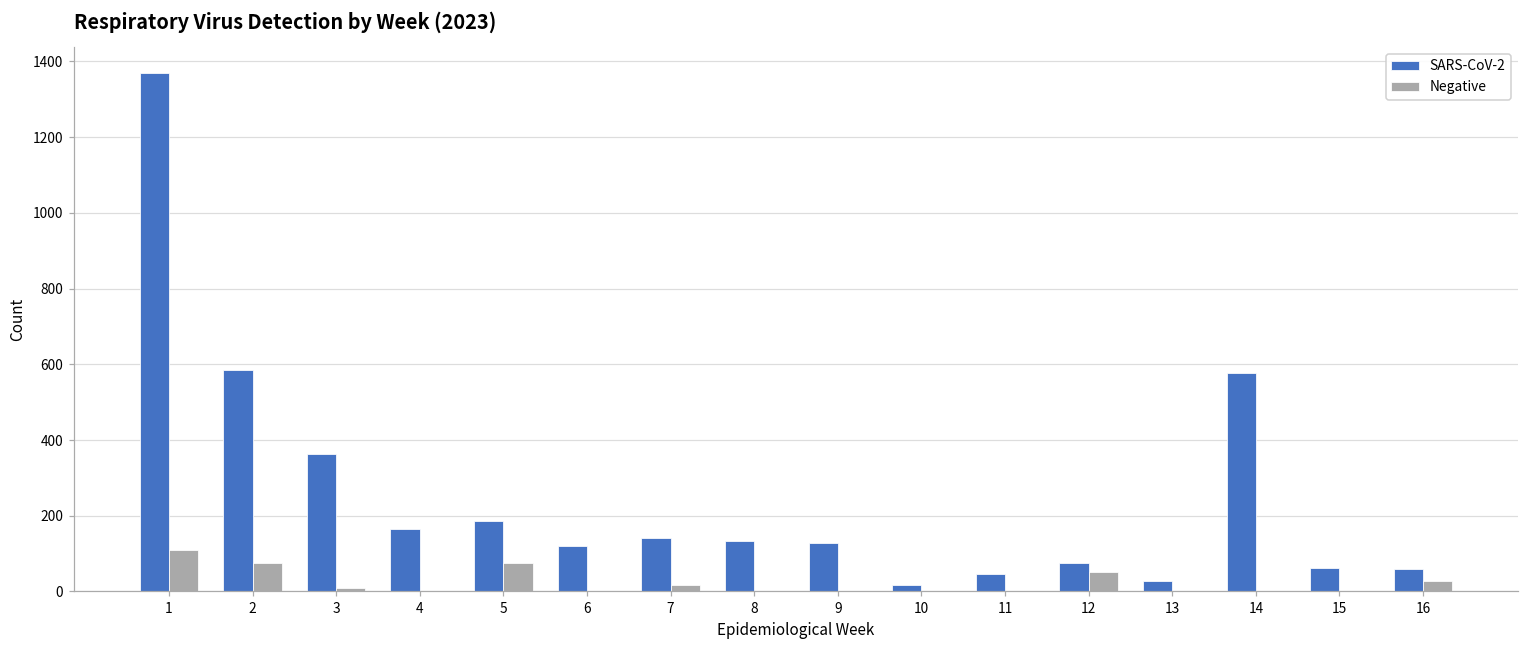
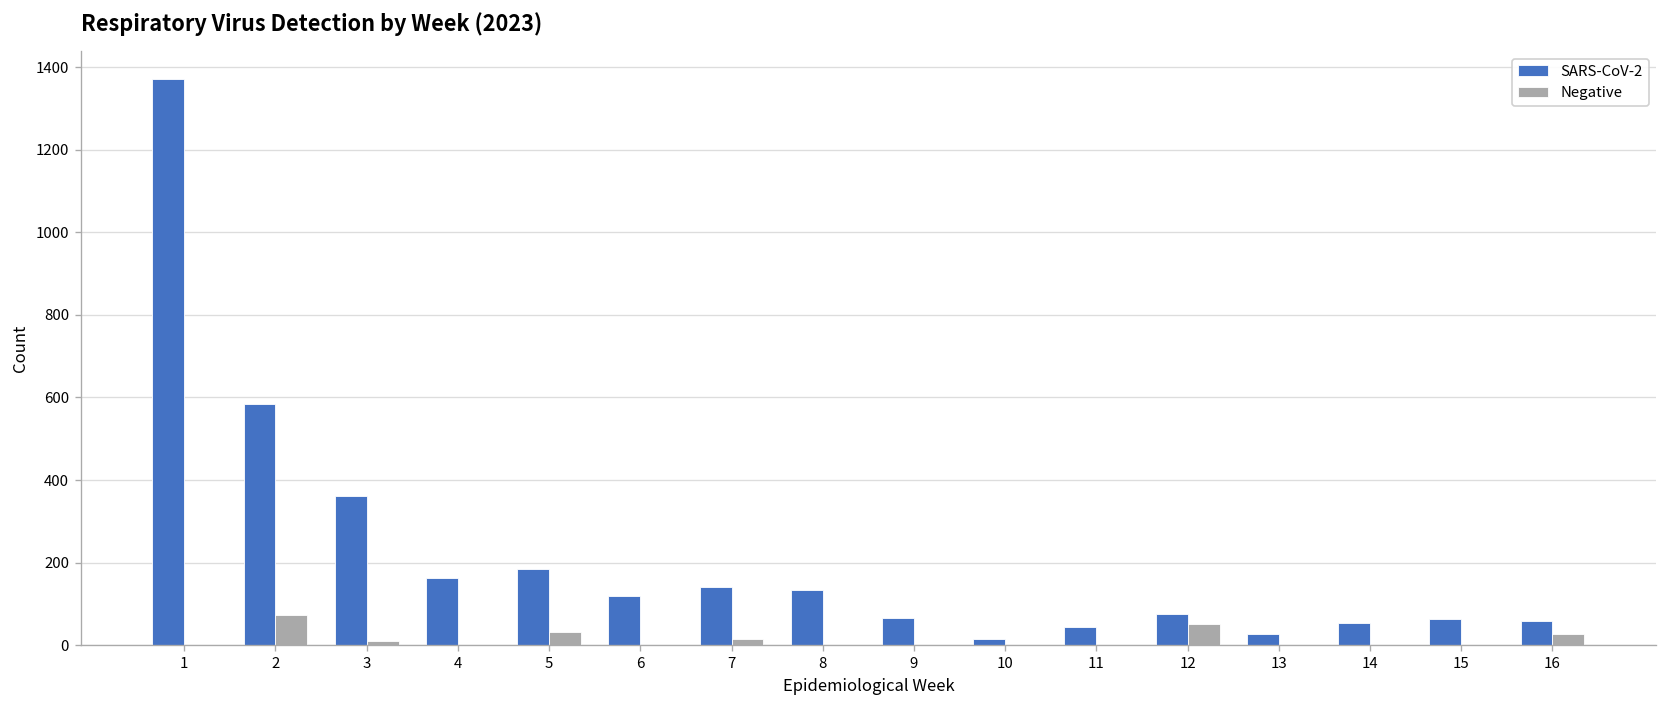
Negative, 1: 110 -> 0
Negative, 5: 80 -> 30
SARS-CoV-2, 9: 130 -> 70
SARS-CoV-2, 14: 580 -> 60
